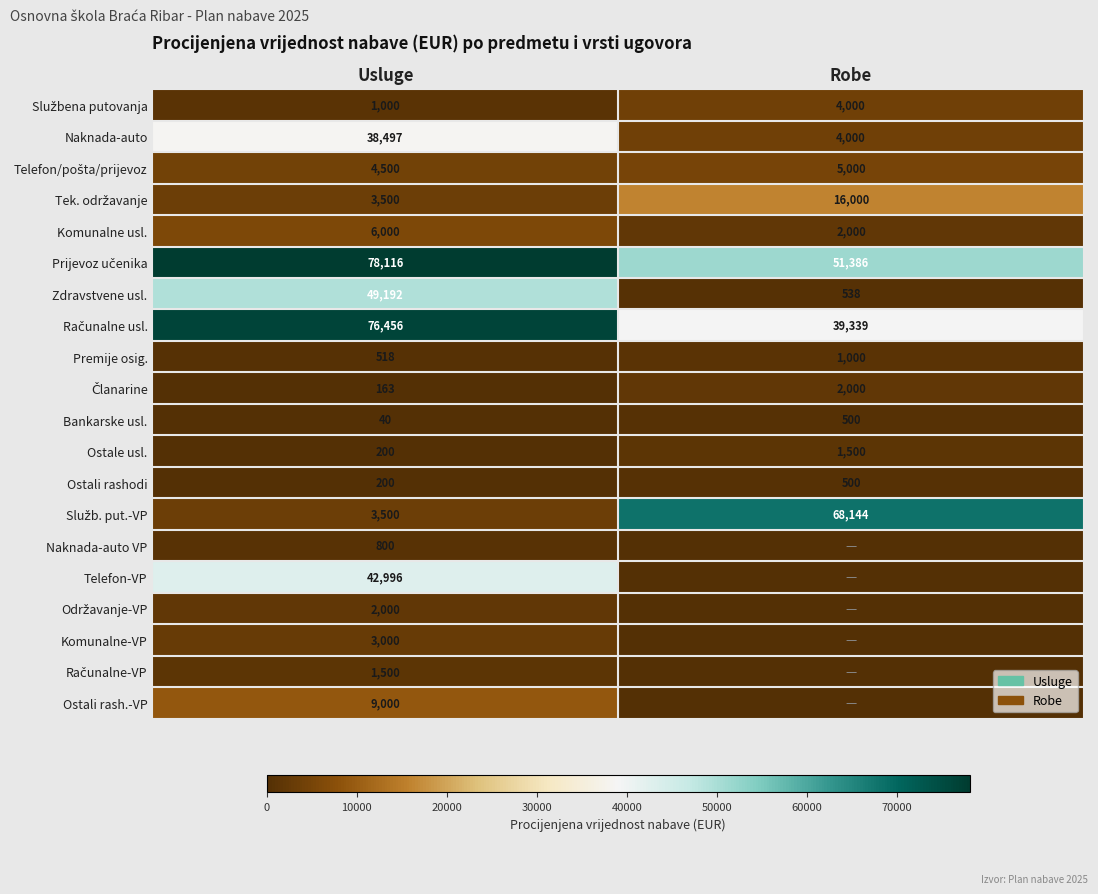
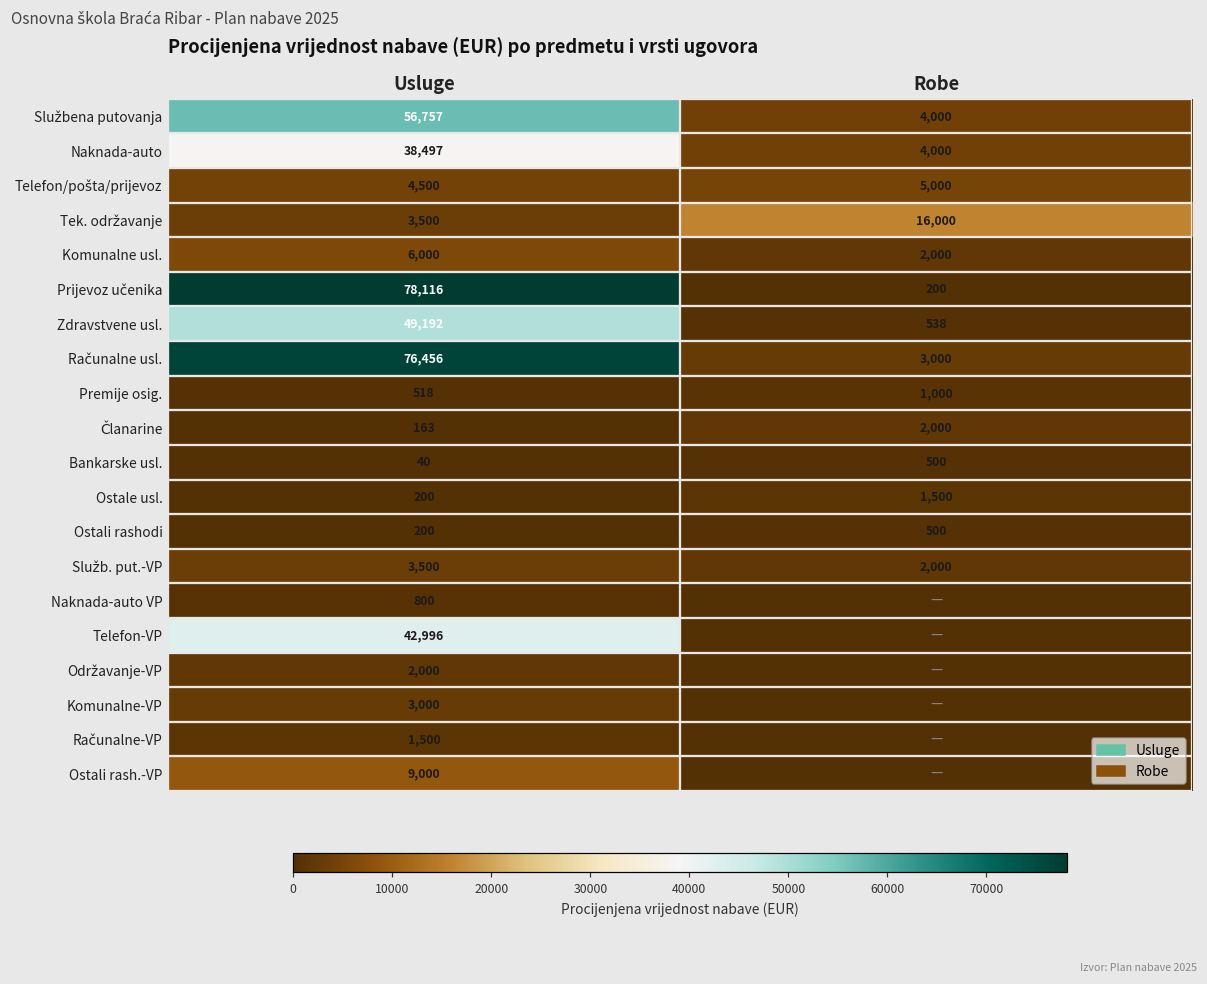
Službena putovanja, Usluge: 1,000 -> 56,757
Prijevoz učenika, Robe: 51,386 -> 200
Računalne usl., Robe: 39,339 -> 3,000
Služb. put.-VP, Robe: 68,144 -> 2,000
